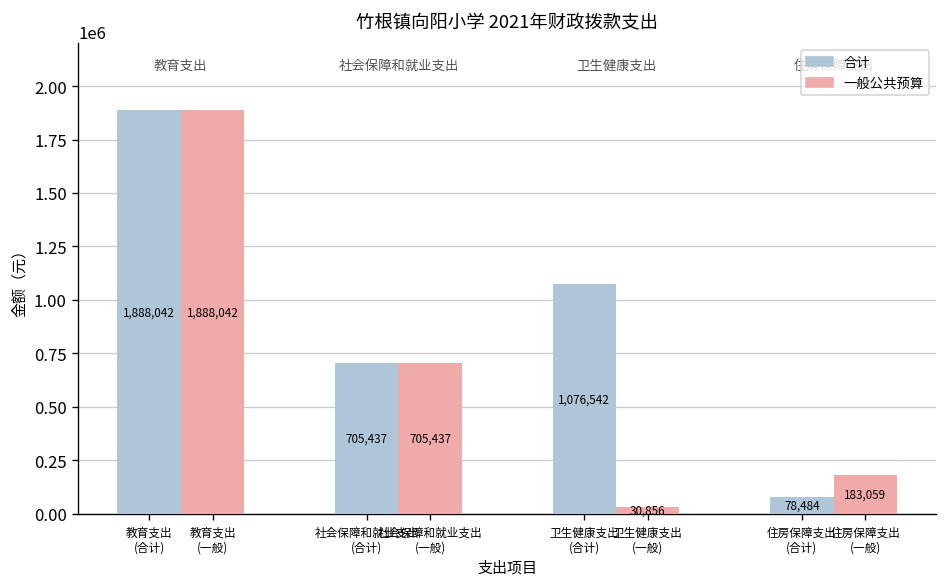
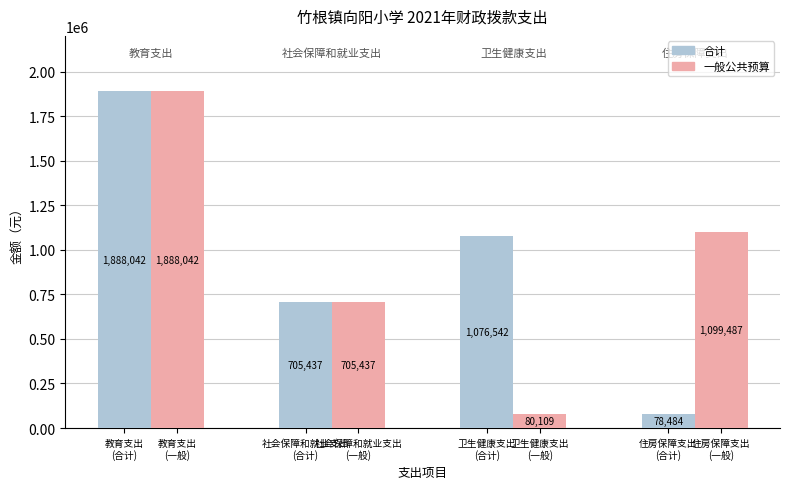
一般公共预算, 卫生健康支出 (一般): 30,856 -> 80,109
一般公共预算, 住房保障支出 (一般): 183,059 -> 1,099,487
